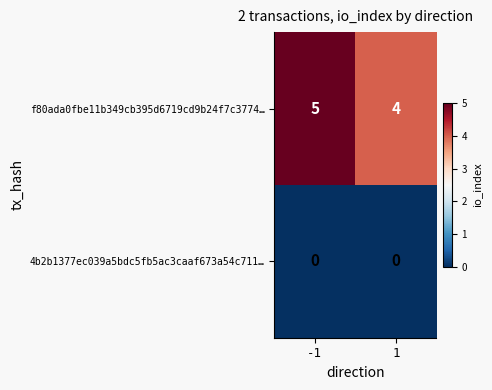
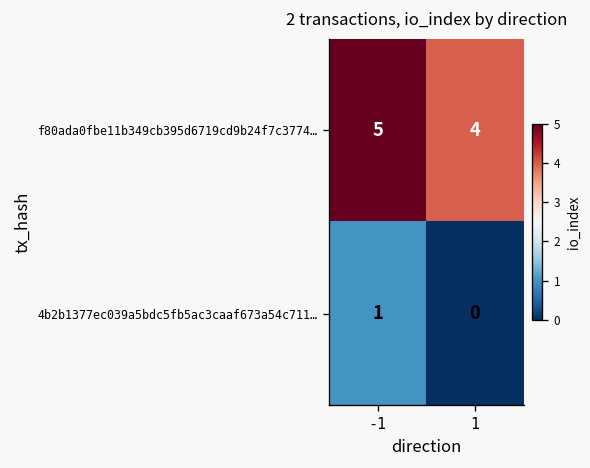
4b2b1377ec039a5bdc5fb5ac3caaf673a54c711…, -1: 0 -> 1
